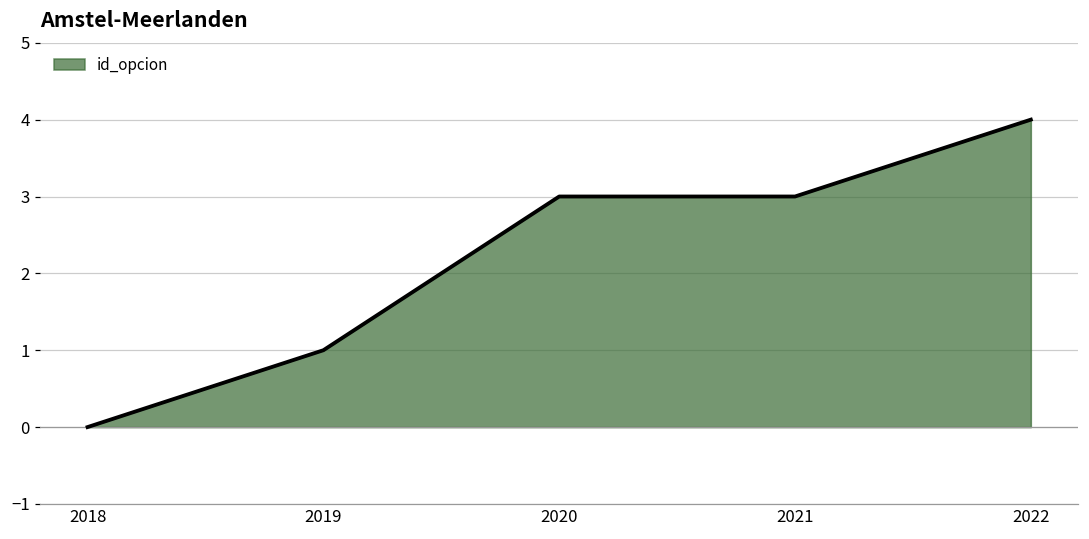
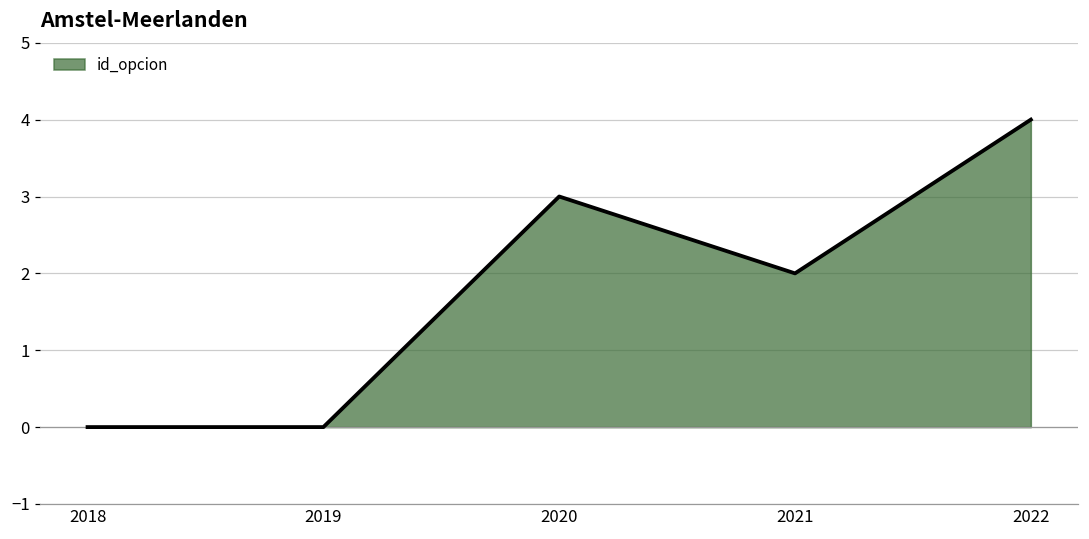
2019: 1 -> 0
2021: 3 -> 2
